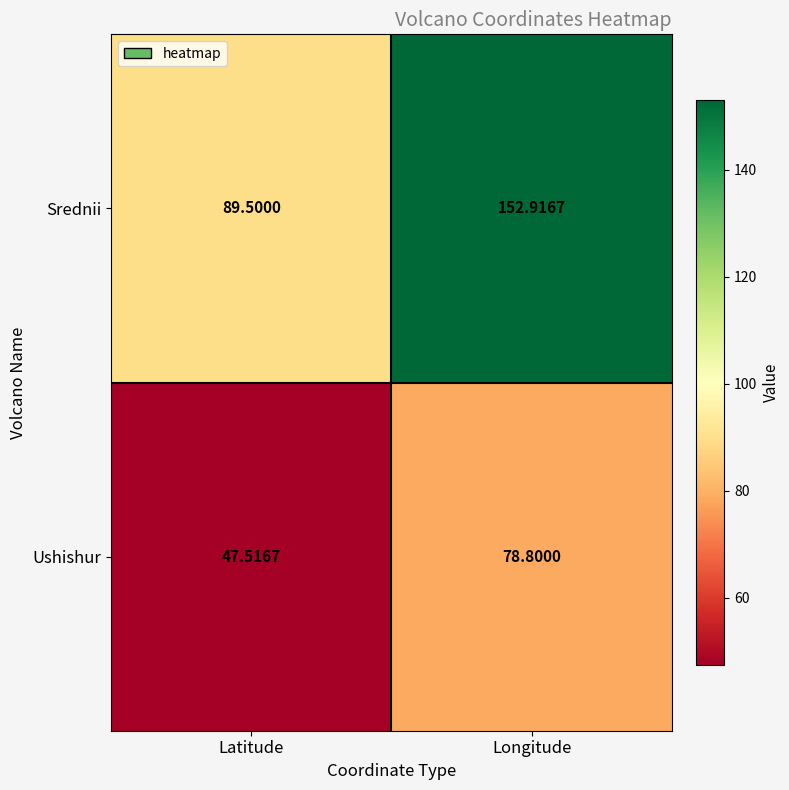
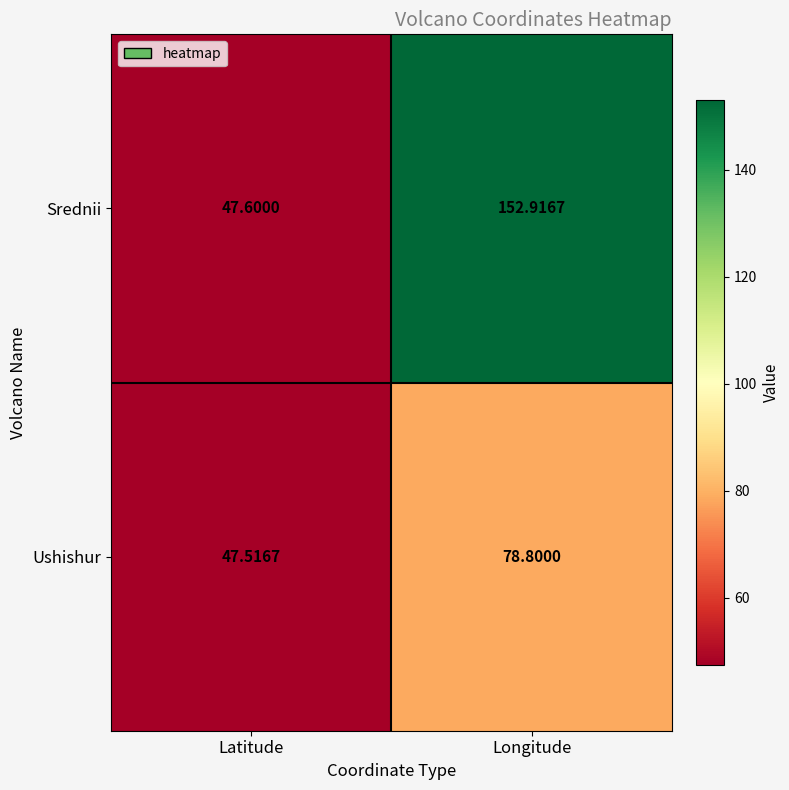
Srednii, Latitude: 89.5000 -> 47.6000
